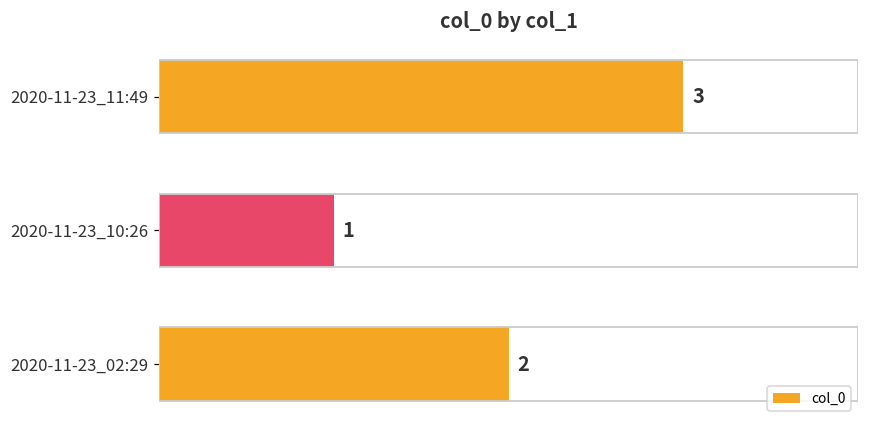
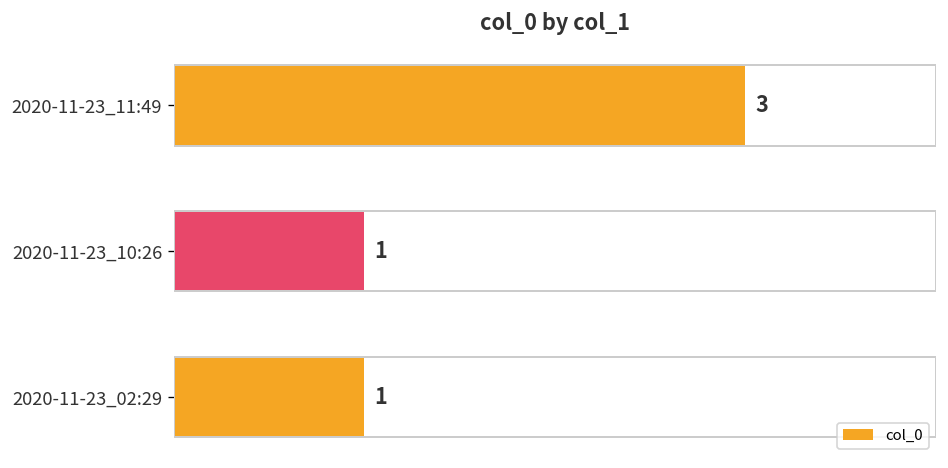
2020-11-23_02:29: 2 -> 1
